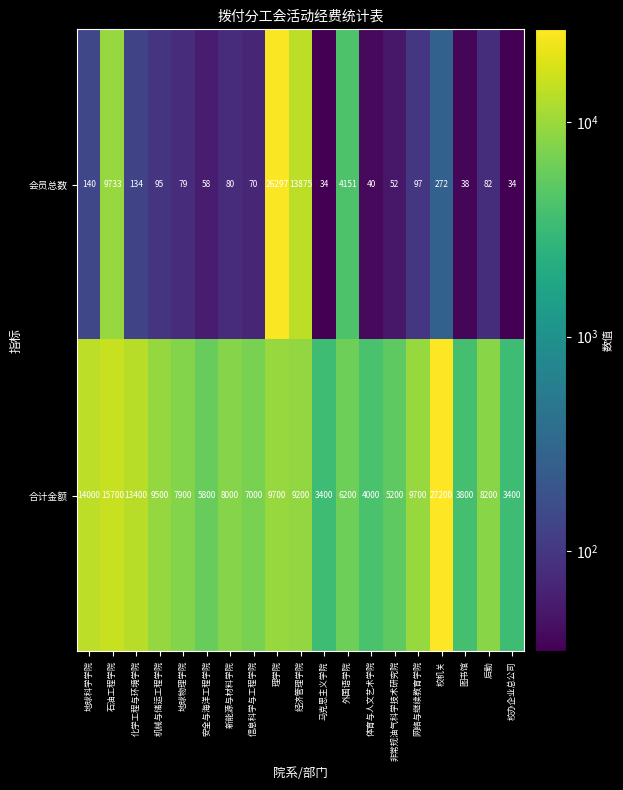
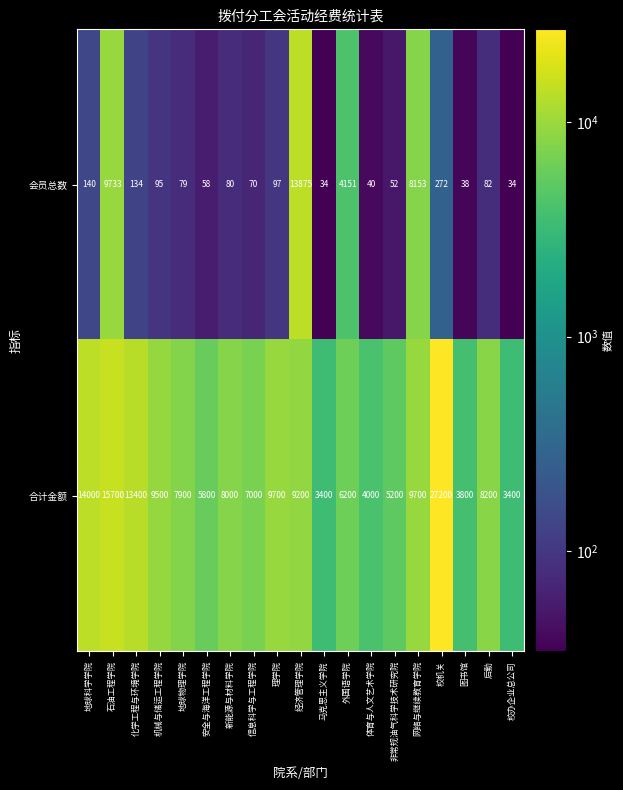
会员总数, 理学院: 26297 -> 97
会员总数, 网络与继续教育学院: 97 -> 8153
